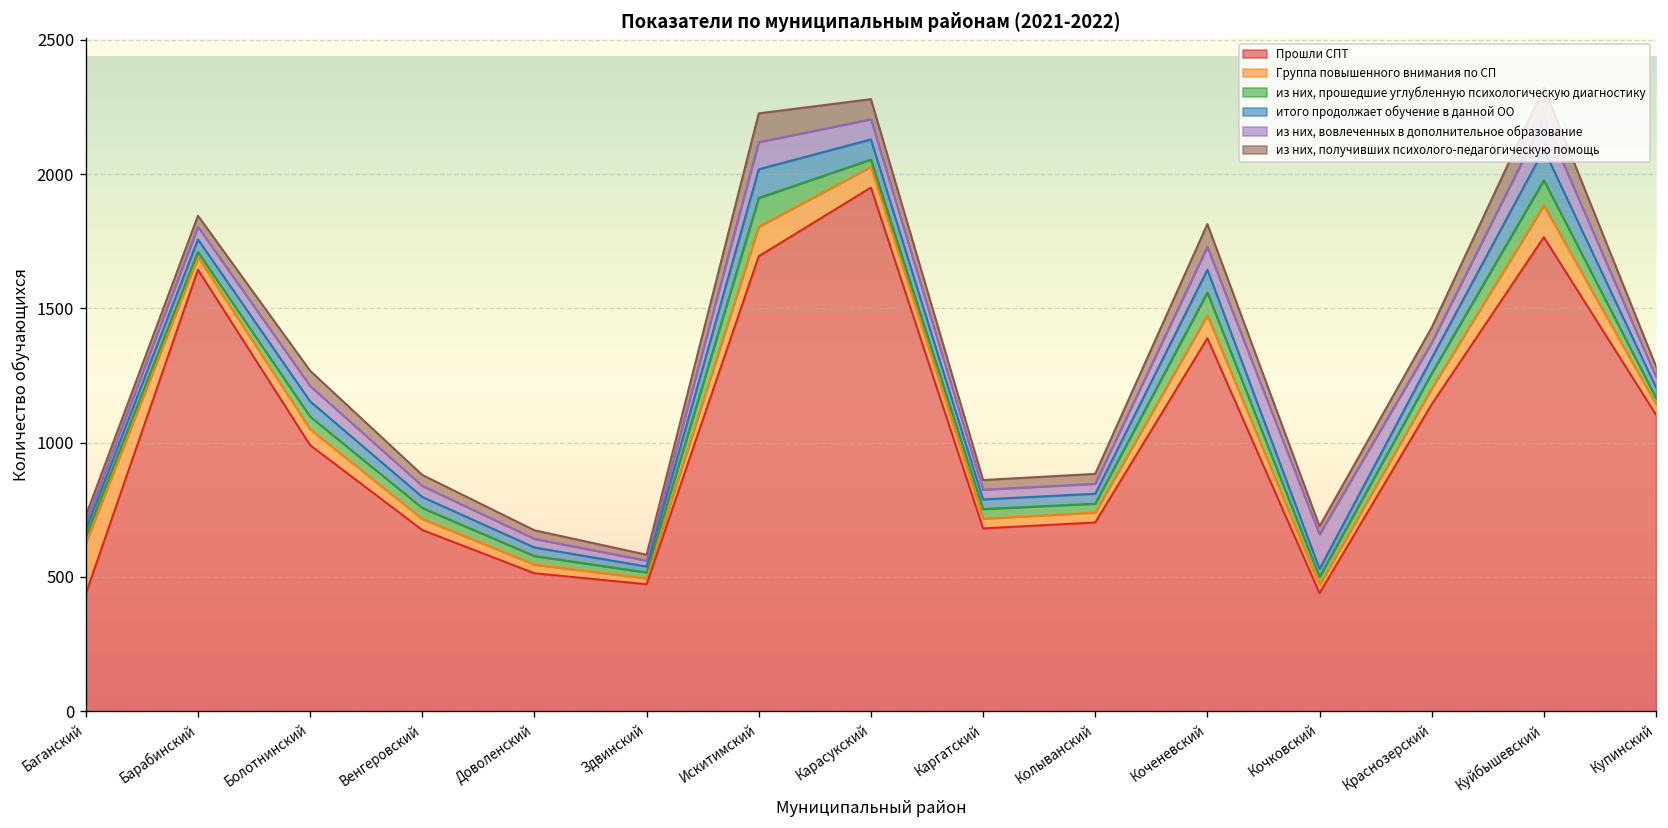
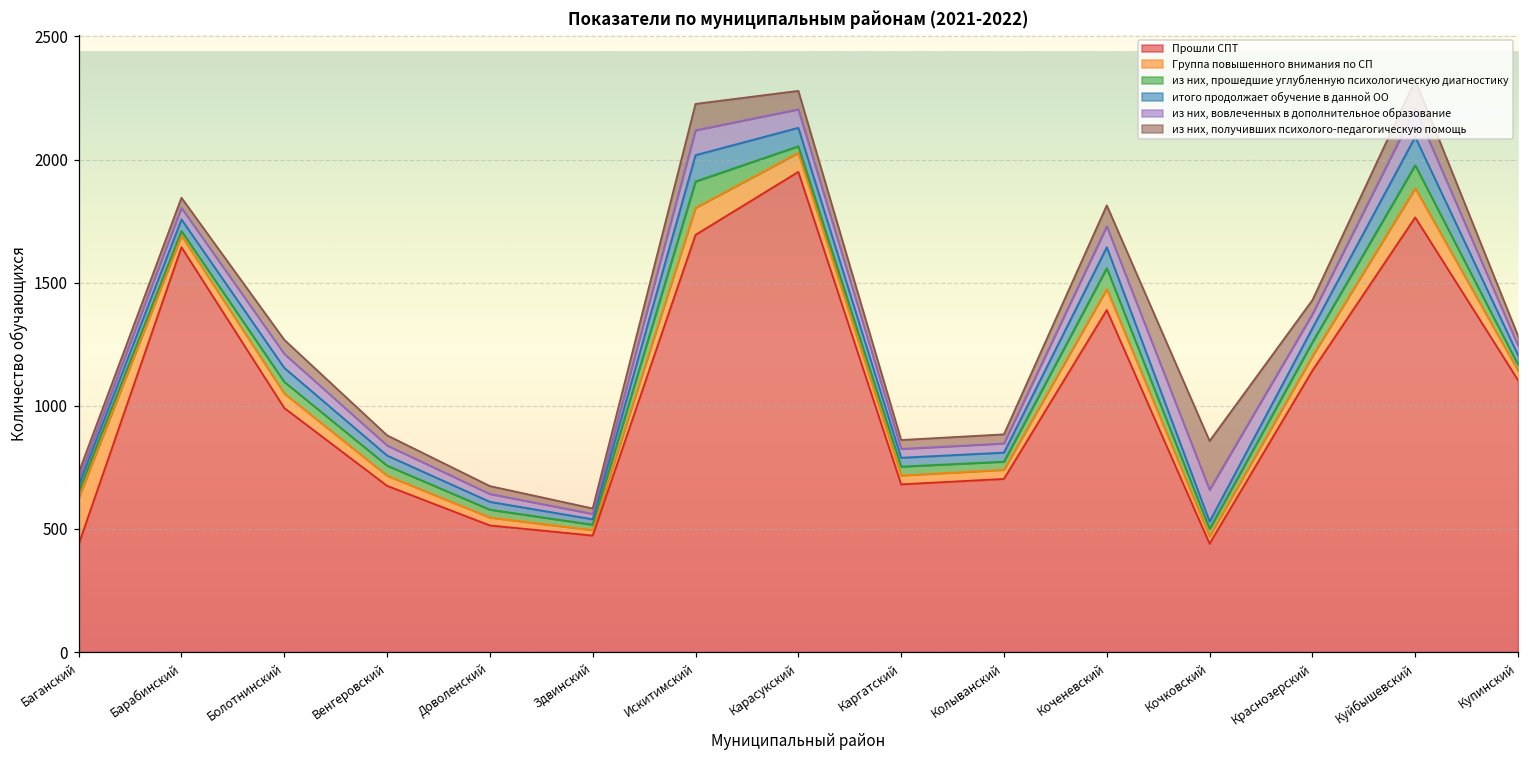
из них, получивших психолого-педагогическую помощь, Кочковский: 30 -> 200
